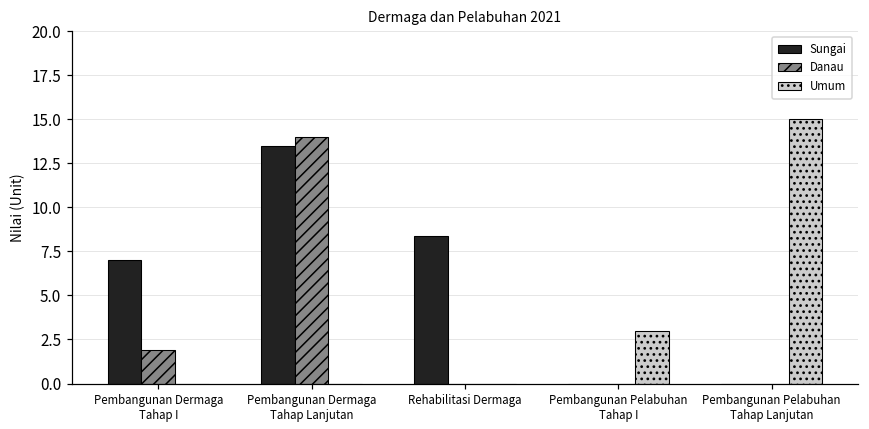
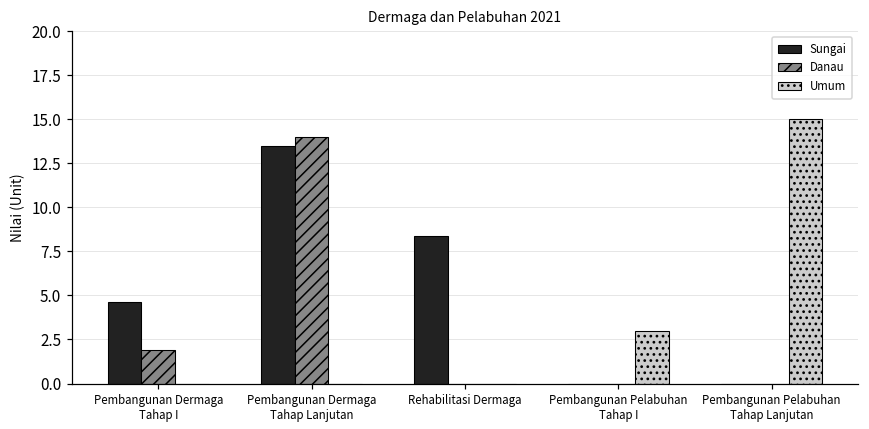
Sungai, Pembangunan Dermaga Tahap I: 7.0 -> 4.6
